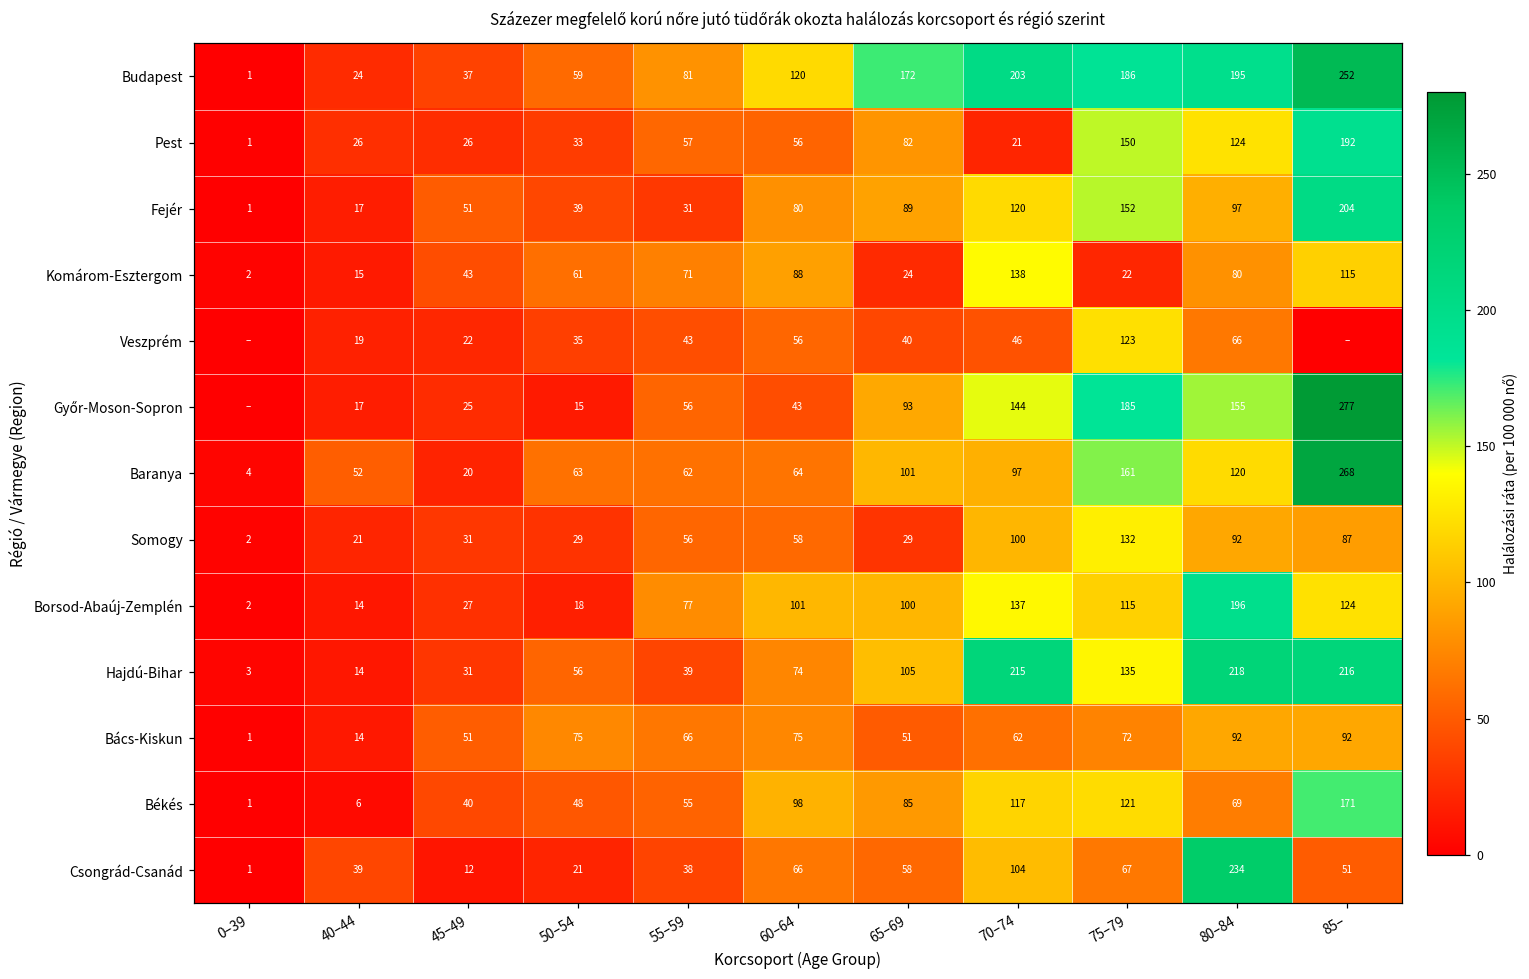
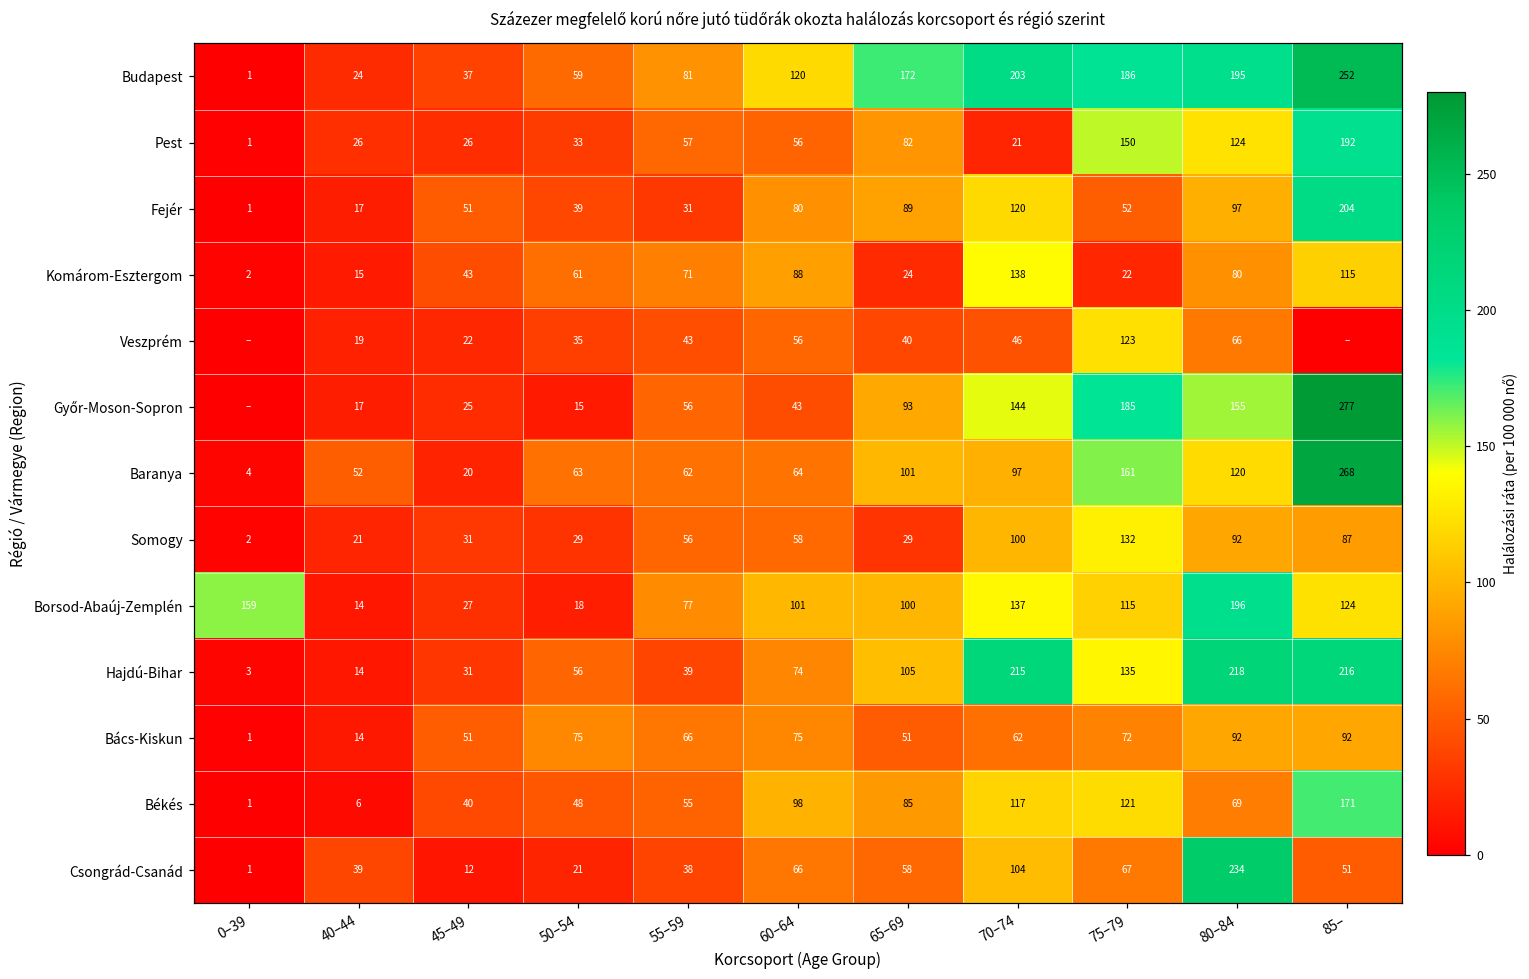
Fejér, 75–79: 152 -> 52
Borsod-Abaúj-Zemplén, 0–39: 2 -> 159
